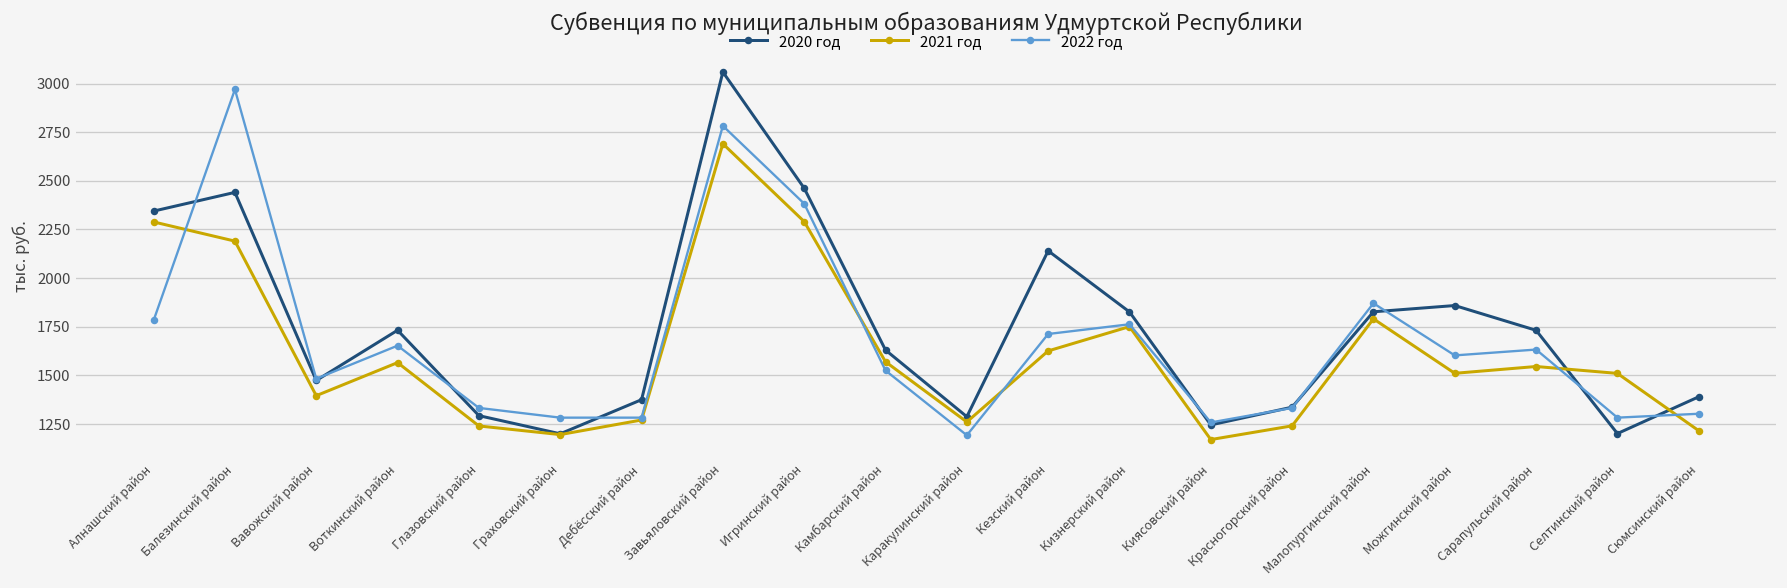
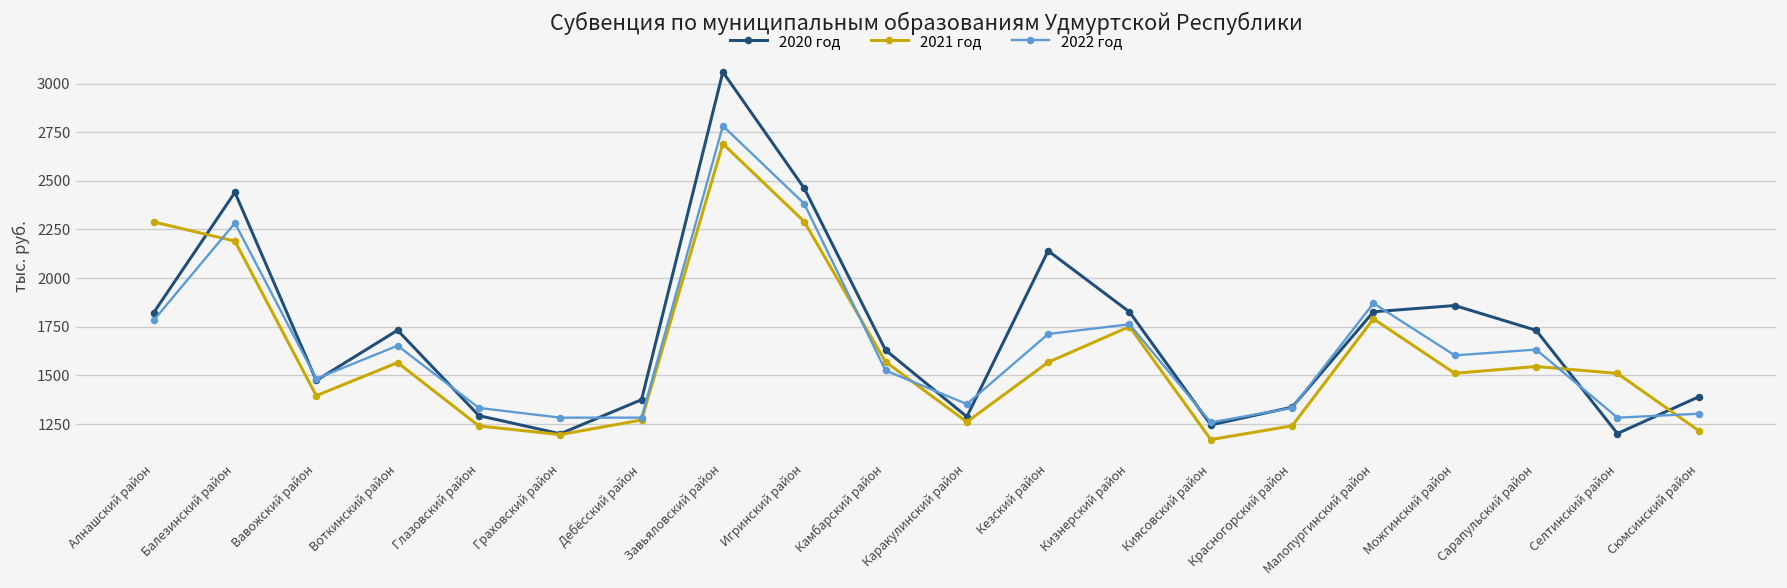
2020 год, Алнашский район: 2340 -> 1820
2022 год, Балезинский район: 2970 -> 2280
2022 год, Каракулинский район: 1190 -> 1350
2021 год, Кезский район: 1630 -> 1570
